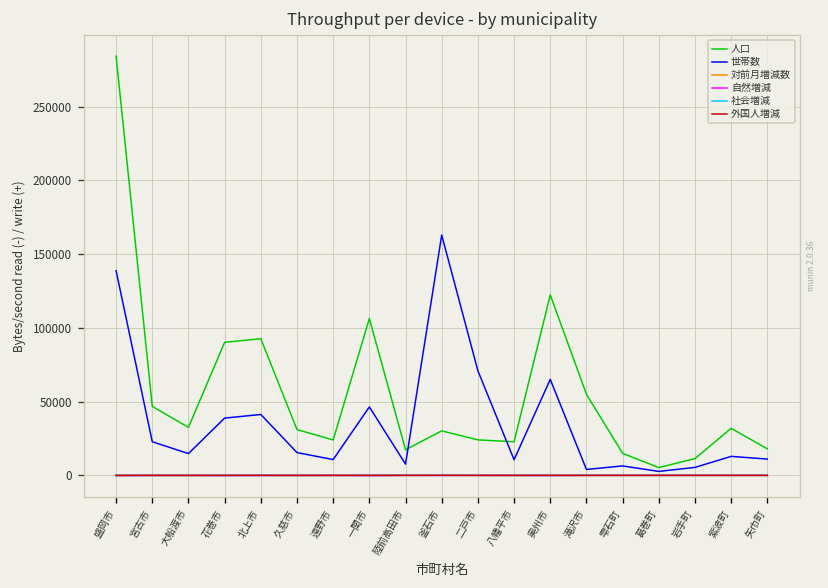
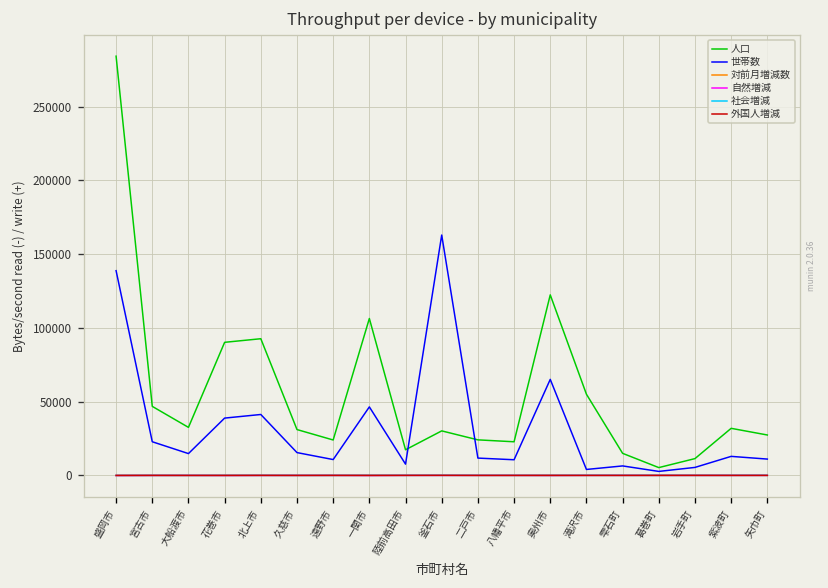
世帯数, 二戸市: 71000 -> 12000
人口, 矢巾町: 18000 -> 27000
